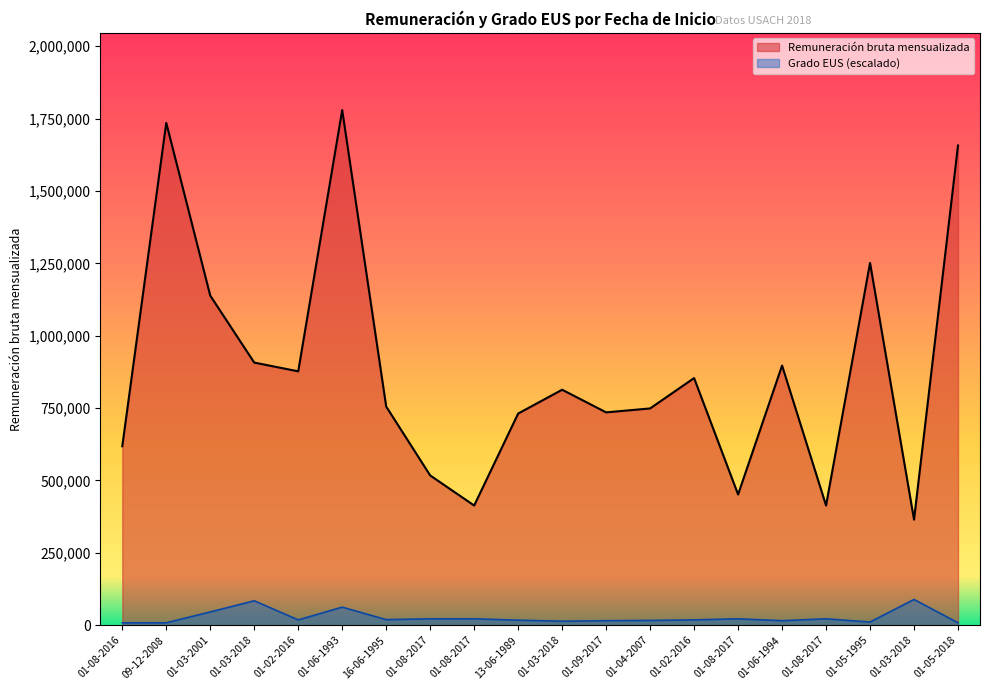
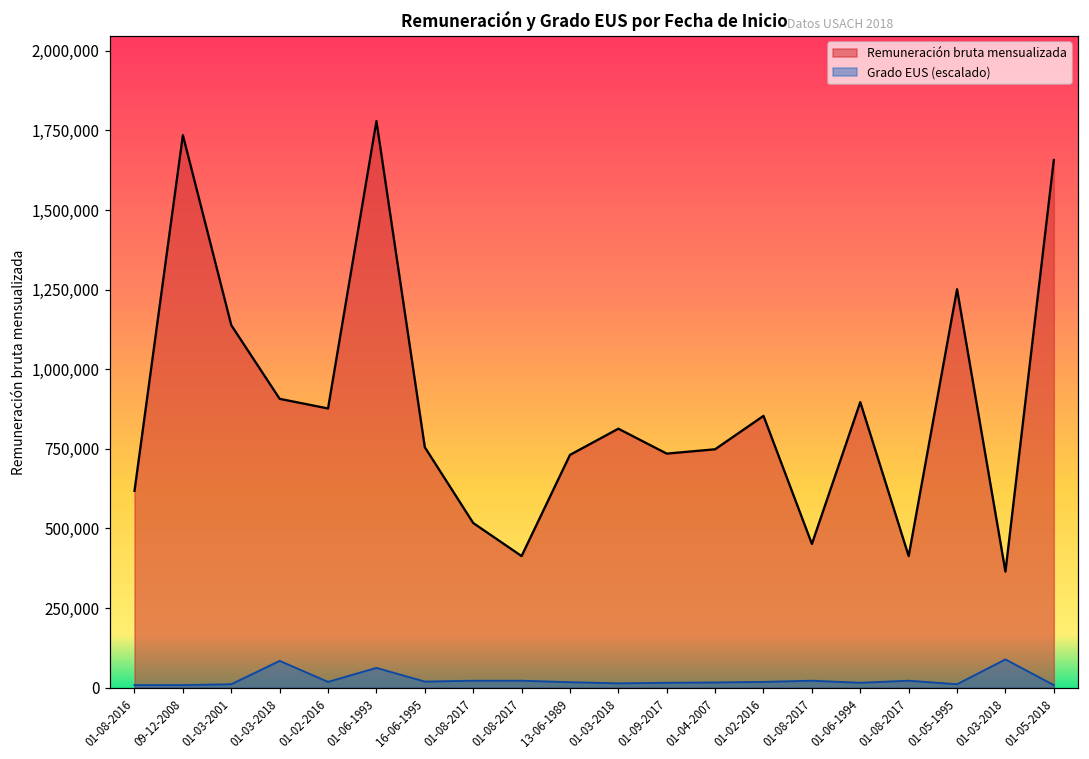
Grado EUS (escalado), 01-03-2001: 50,000 -> 10,000
